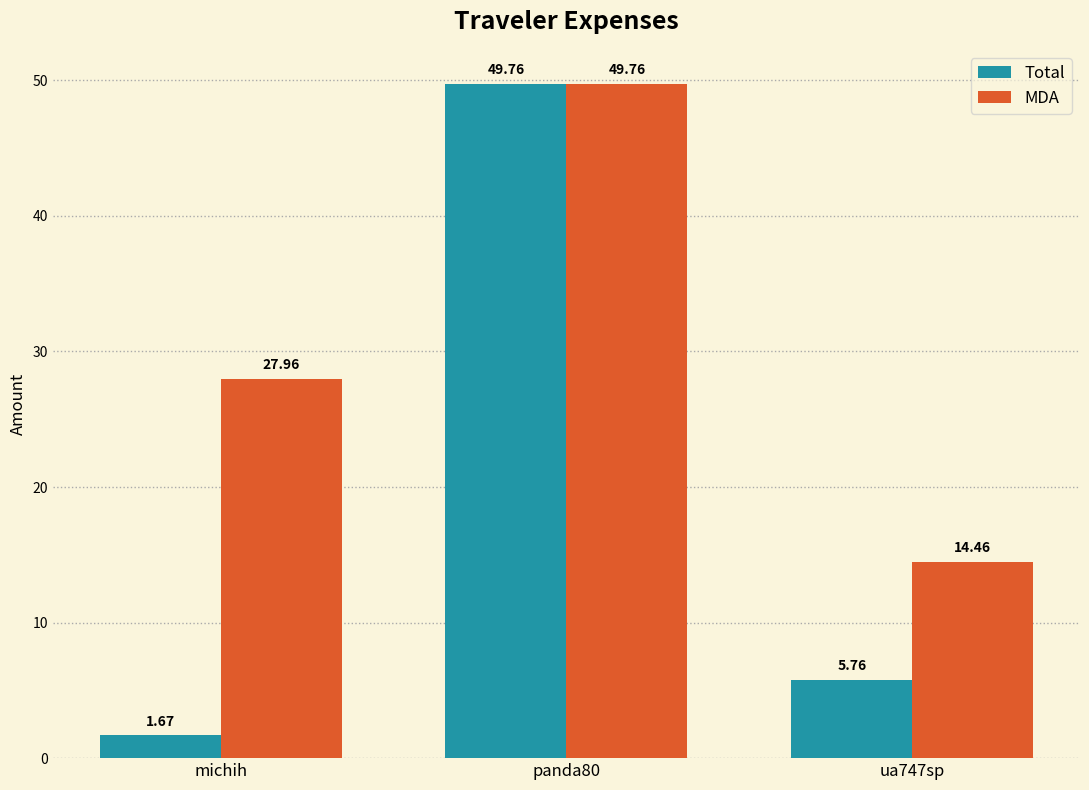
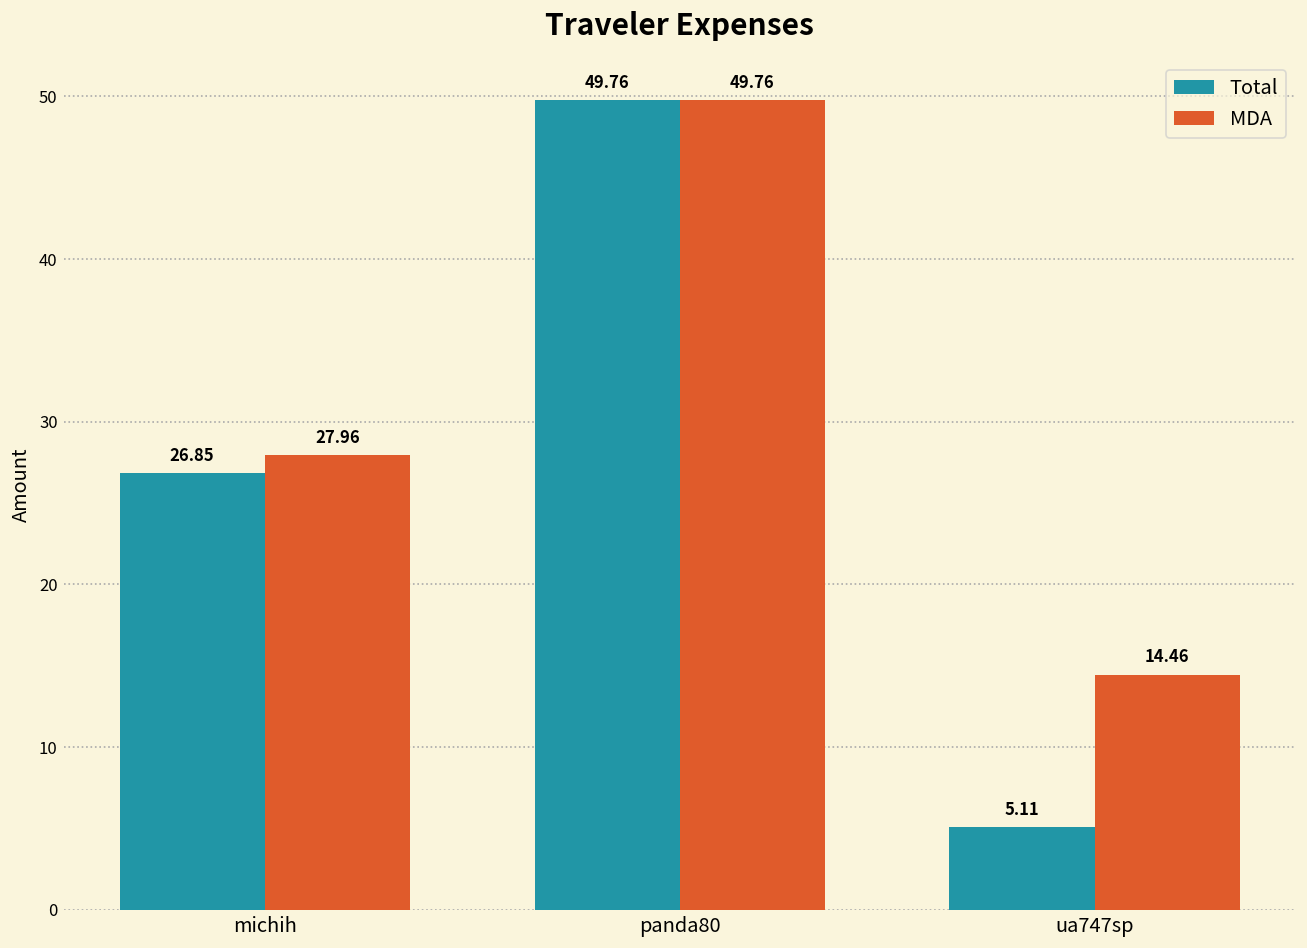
Total, michih: 1.67 -> 26.85
Total, ua747sp: 5.76 -> 5.11
